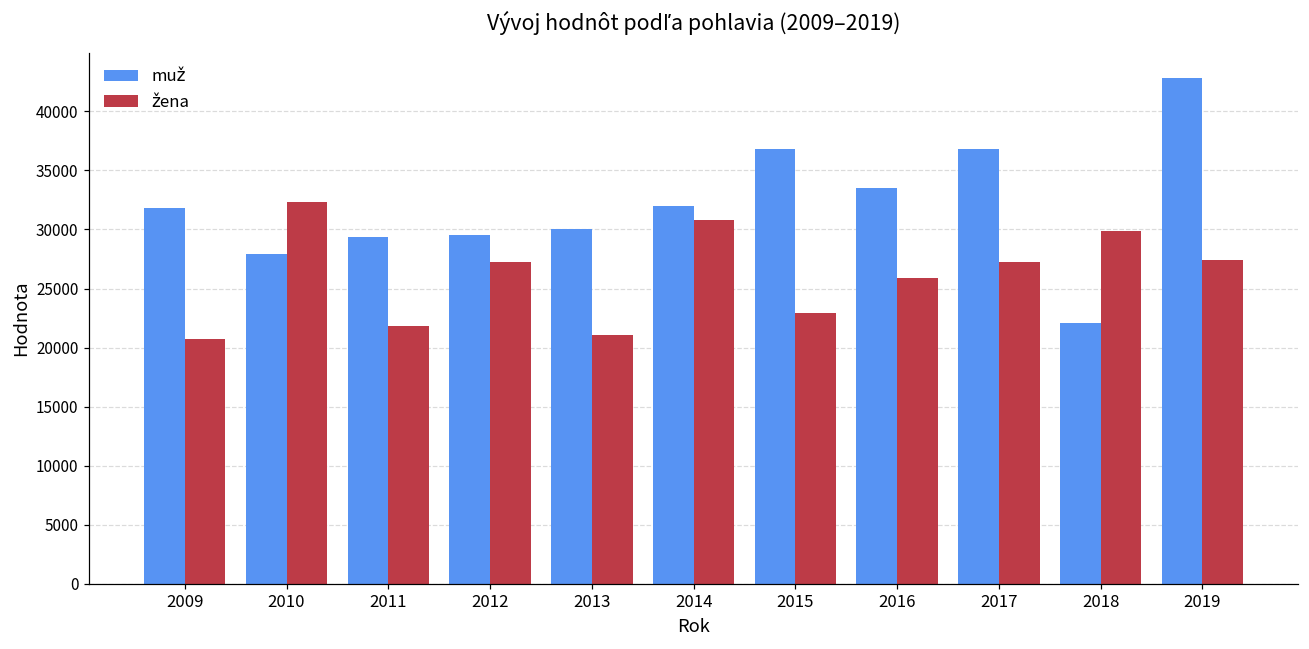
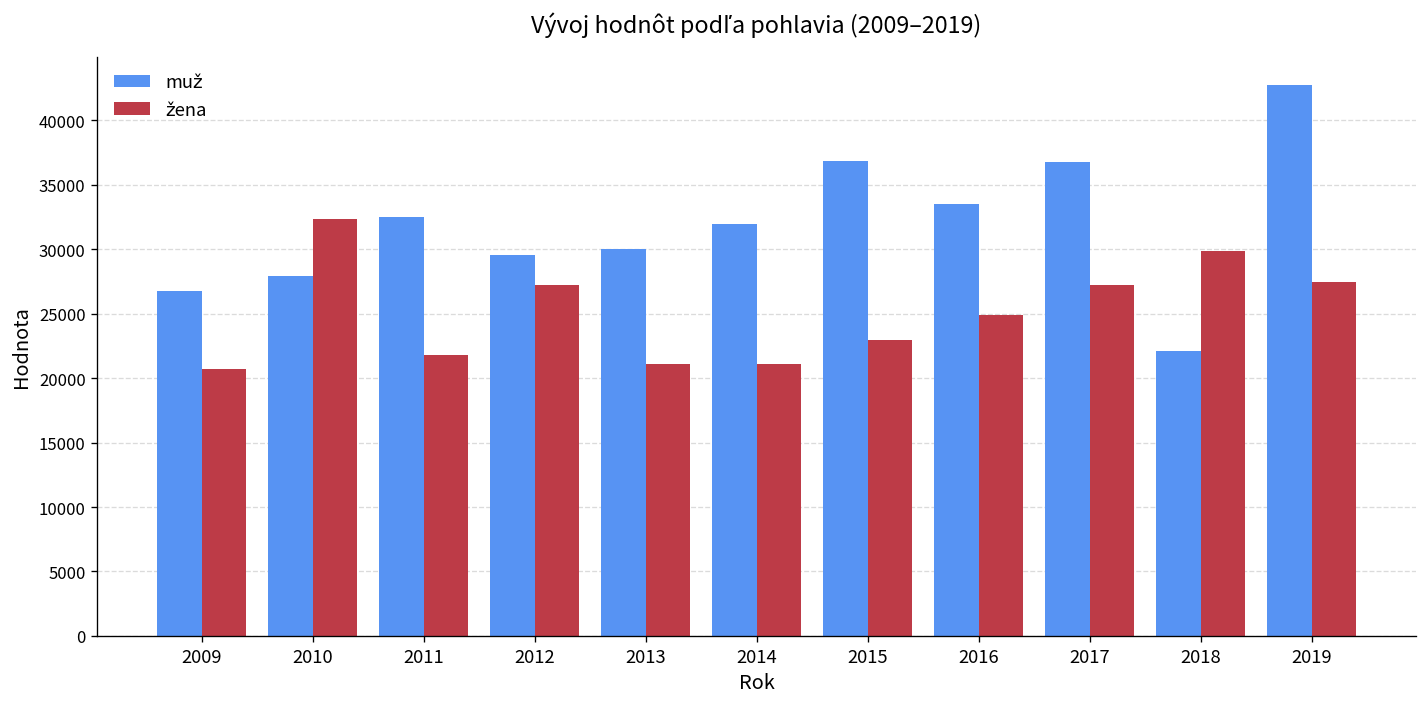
muž, 2009: 31800 -> 26800
muž, 2011: 29400 -> 32500
žena, 2014: 30800 -> 21100
žena, 2016: 25900 -> 24900
